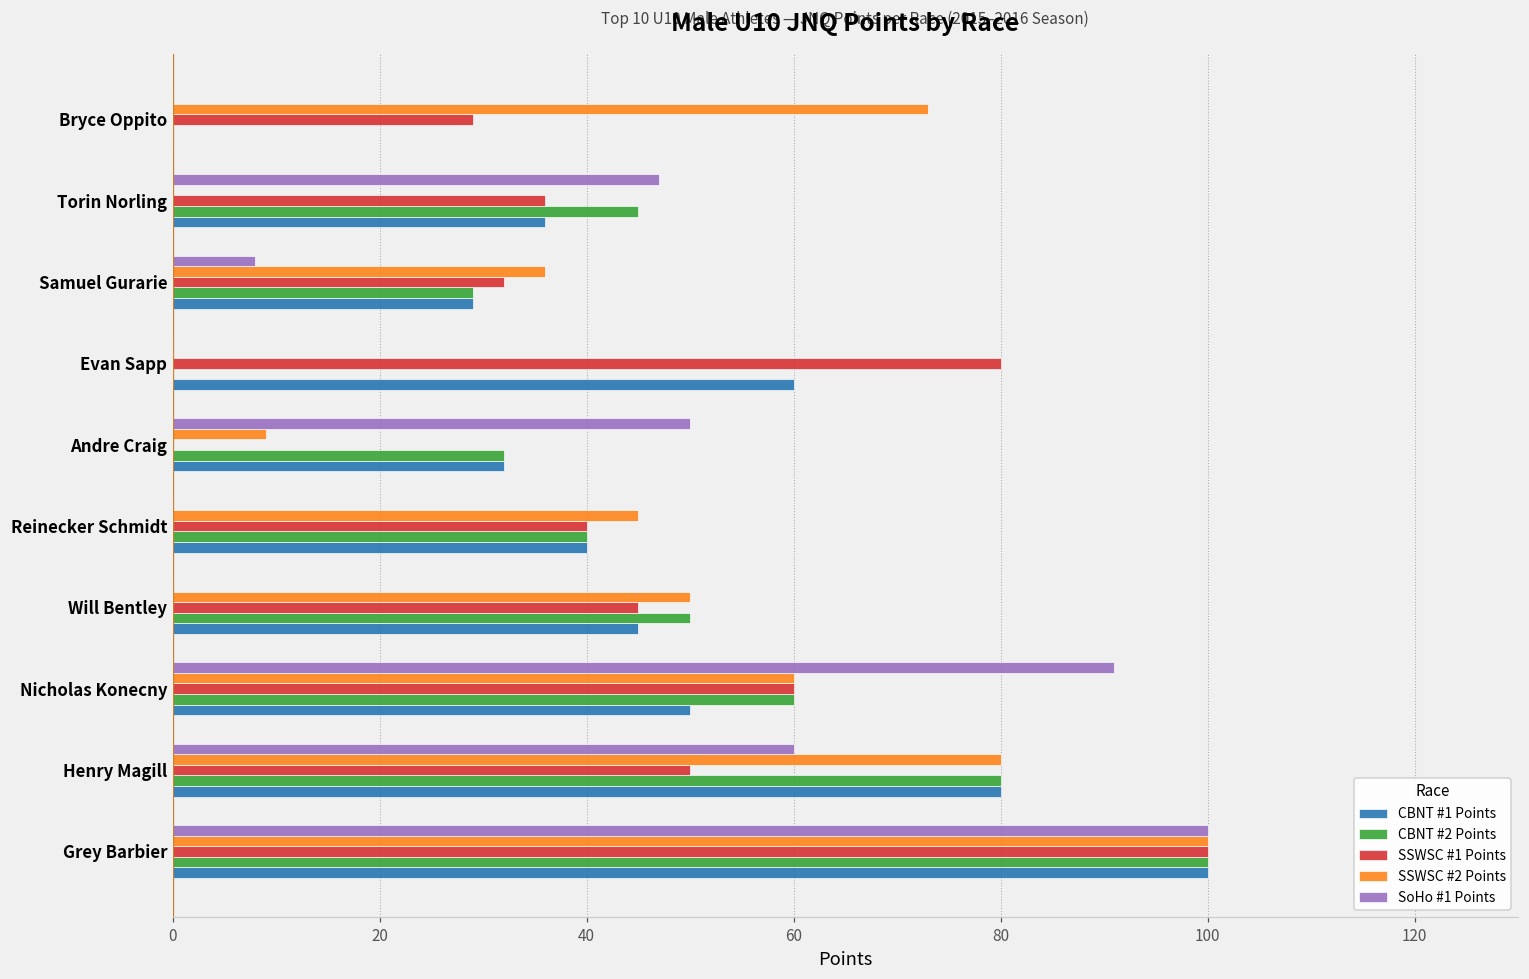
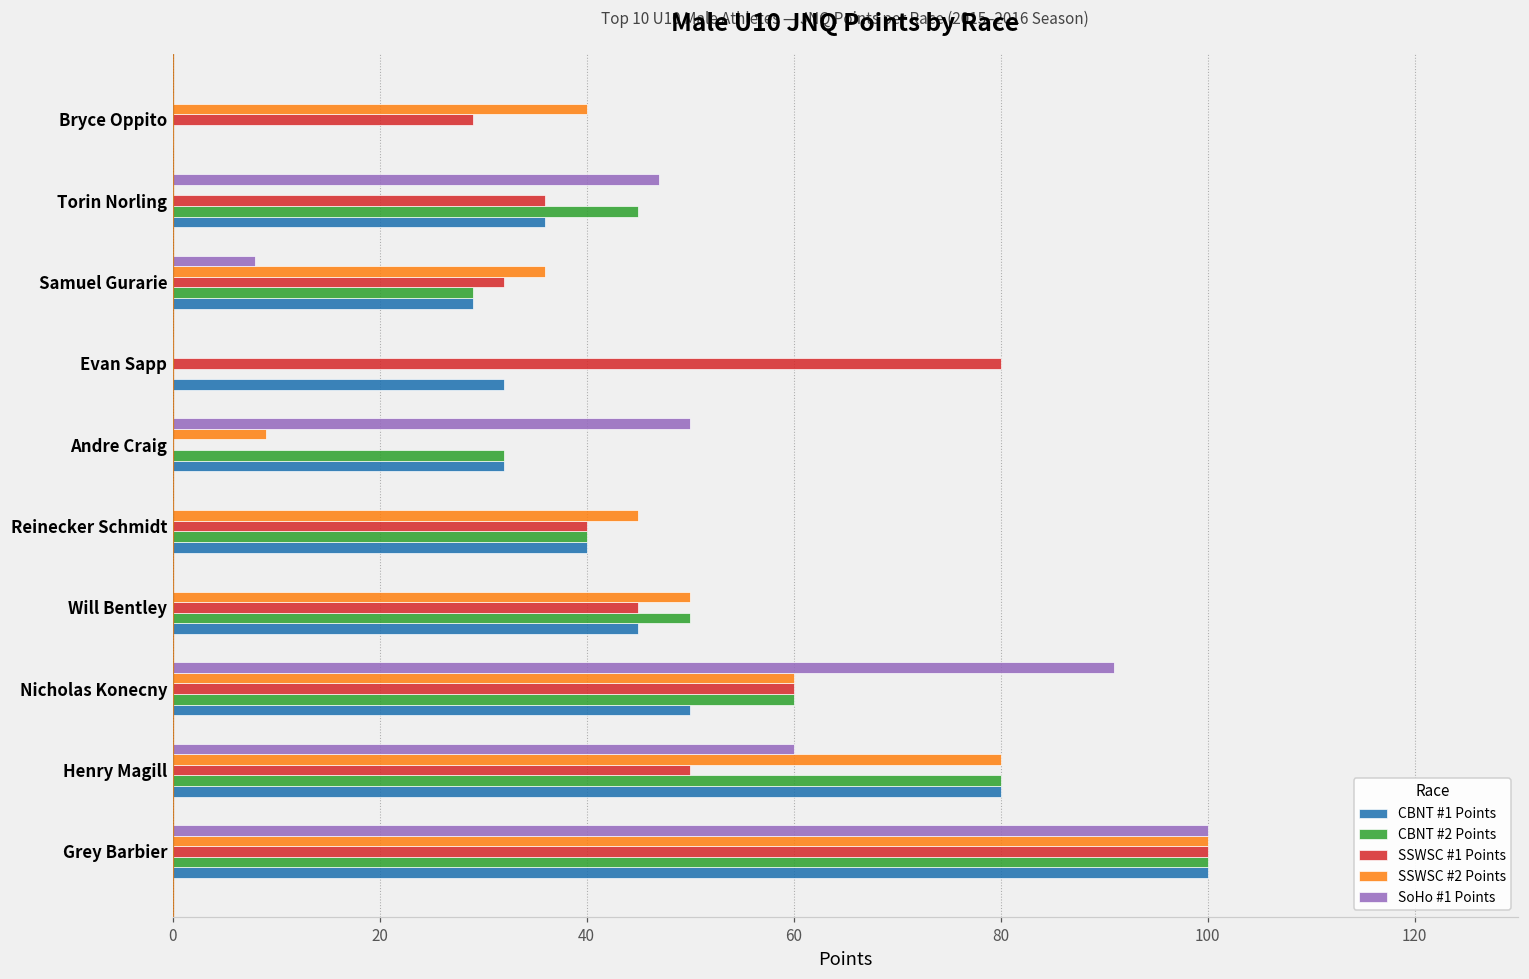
SSWSC #2 Points, Bryce Oppito: 73 -> 40
CBNT #1 Points, Evan Sapp: 60 -> 32
